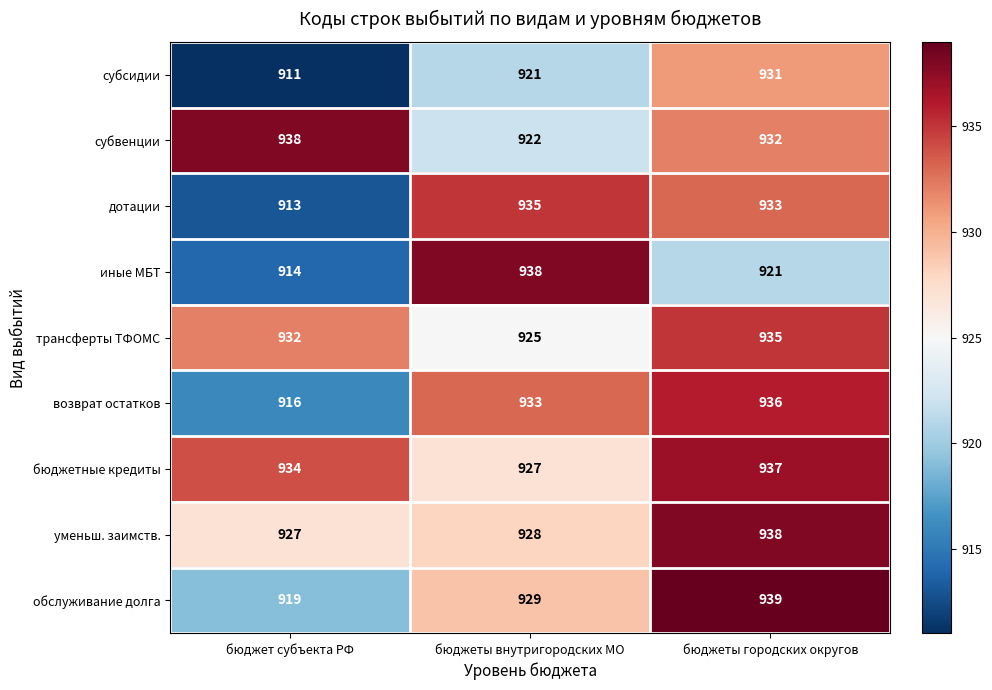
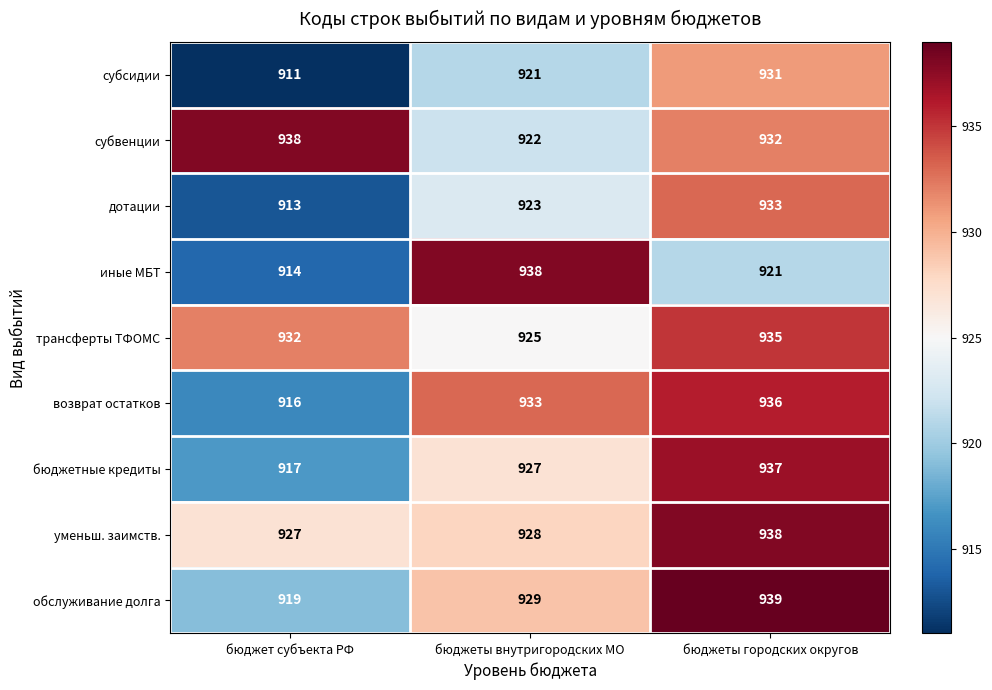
дотации, бюджеты внутригородских МО: 935 -> 923
бюджетные кредиты, бюджет субъекта РФ: 934 -> 917
